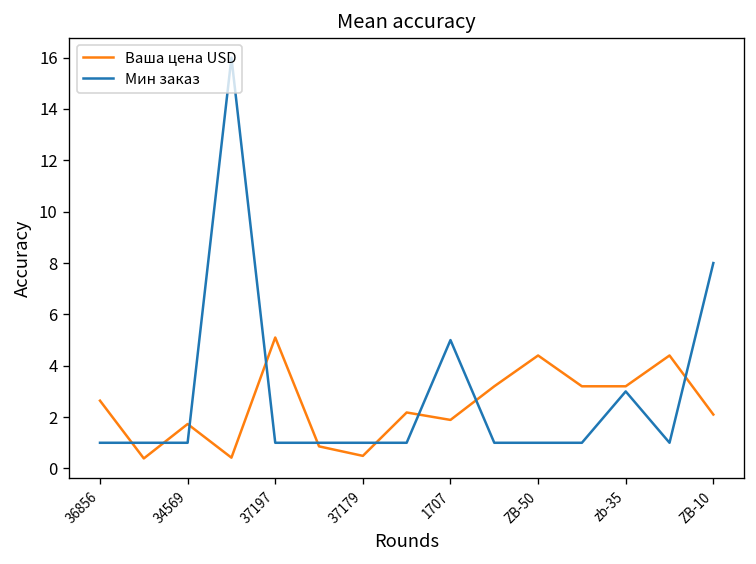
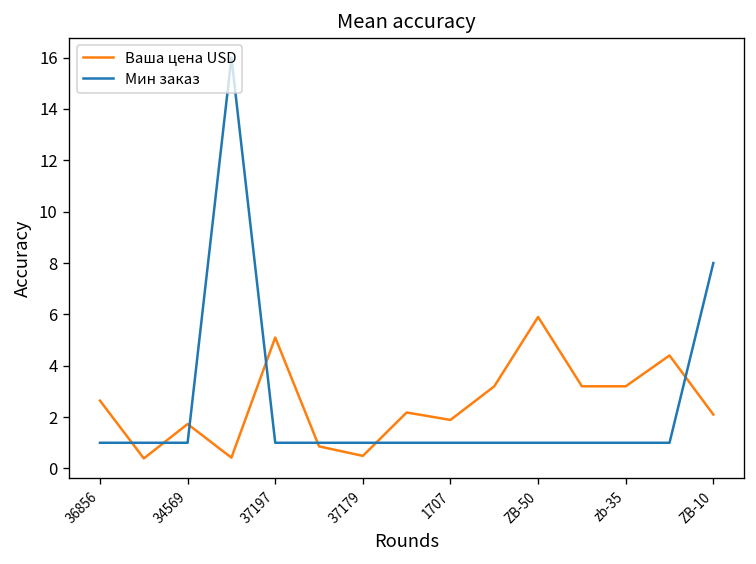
Мин заказ, 1707: 5 -> 1
Ваша цена USD, ZB-50: 4.4 -> 5.9
Мин заказ, zb-35: 3 -> 1
